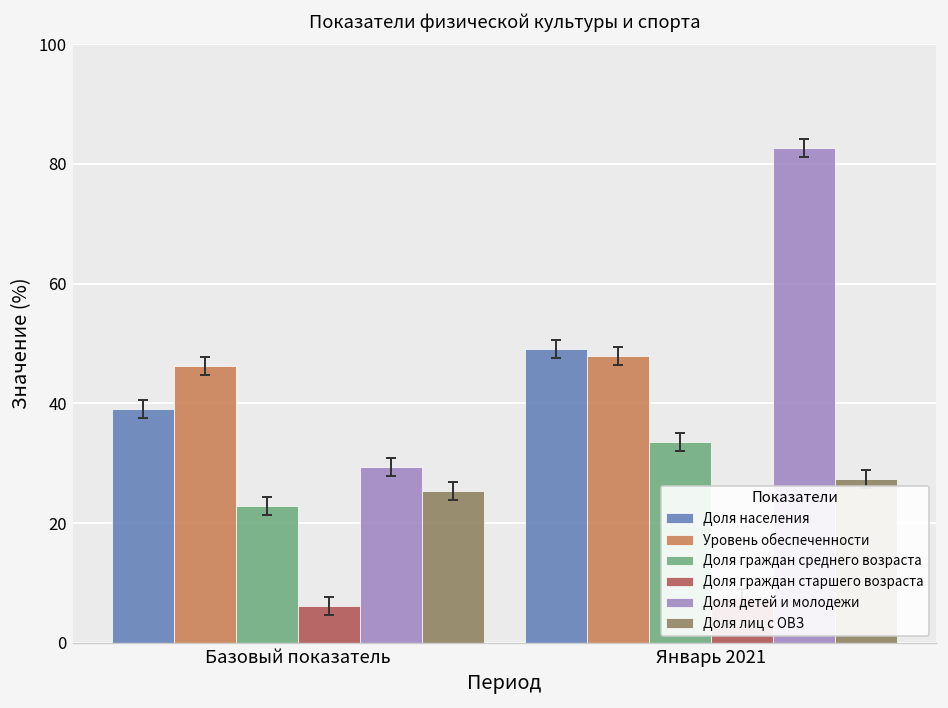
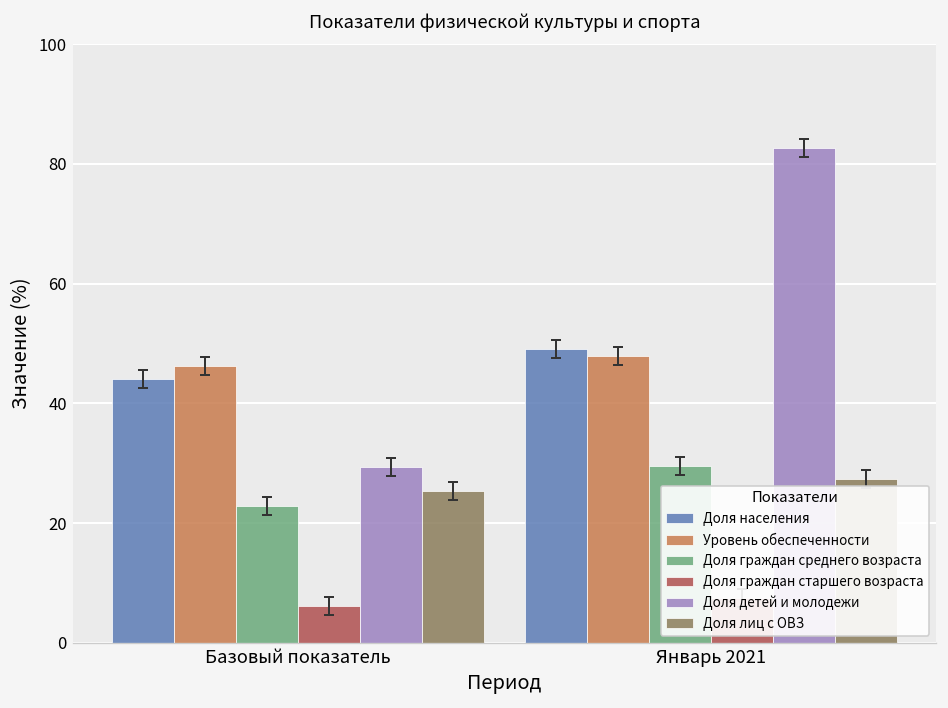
Доля населения, Базовый показатель: 39 -> 44
Доля граждан среднего возраста, Январь 2021: 34 -> 30
